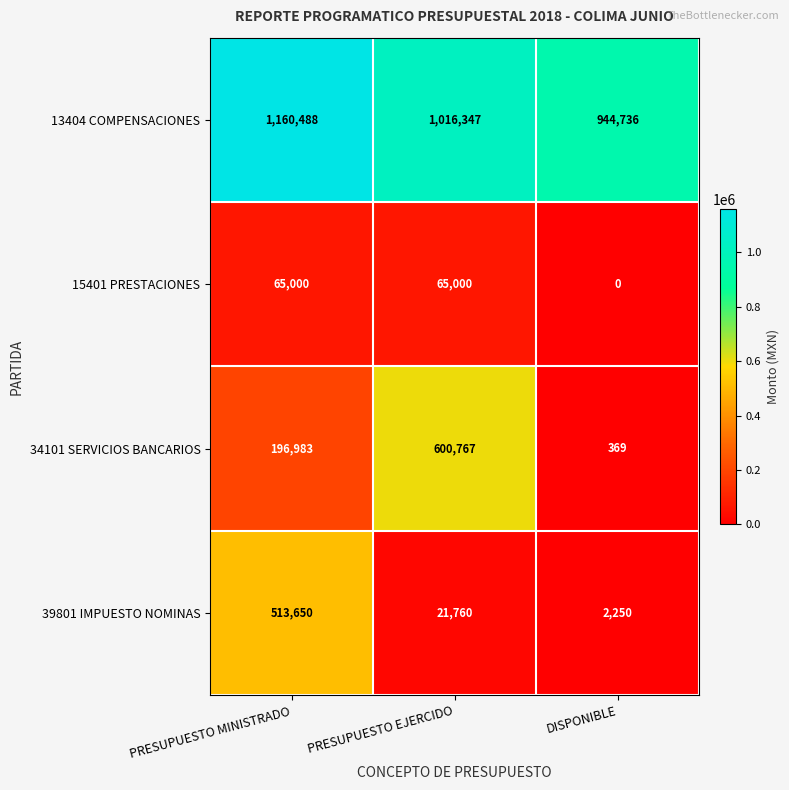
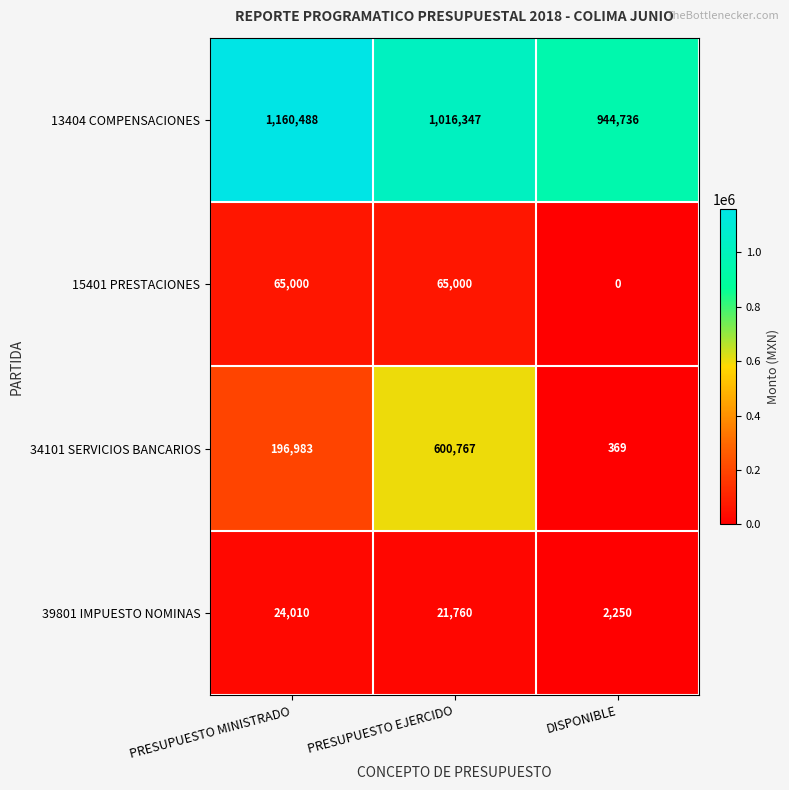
39801 IMPUESTO NOMINAS, PRESUPUESTO MINISTRADO: 513,650 -> 24,010
